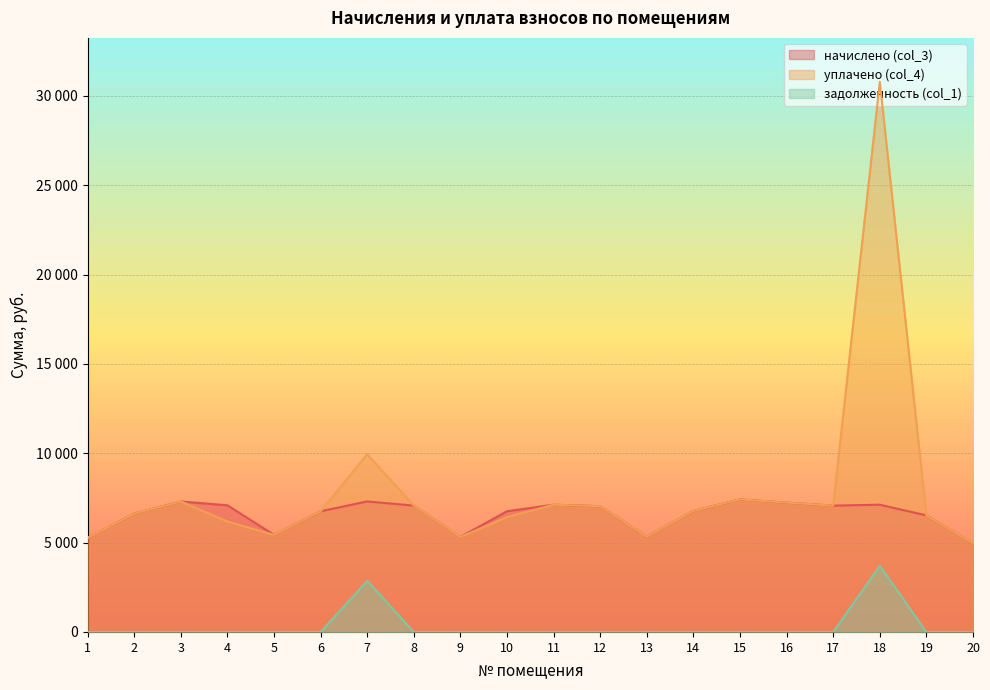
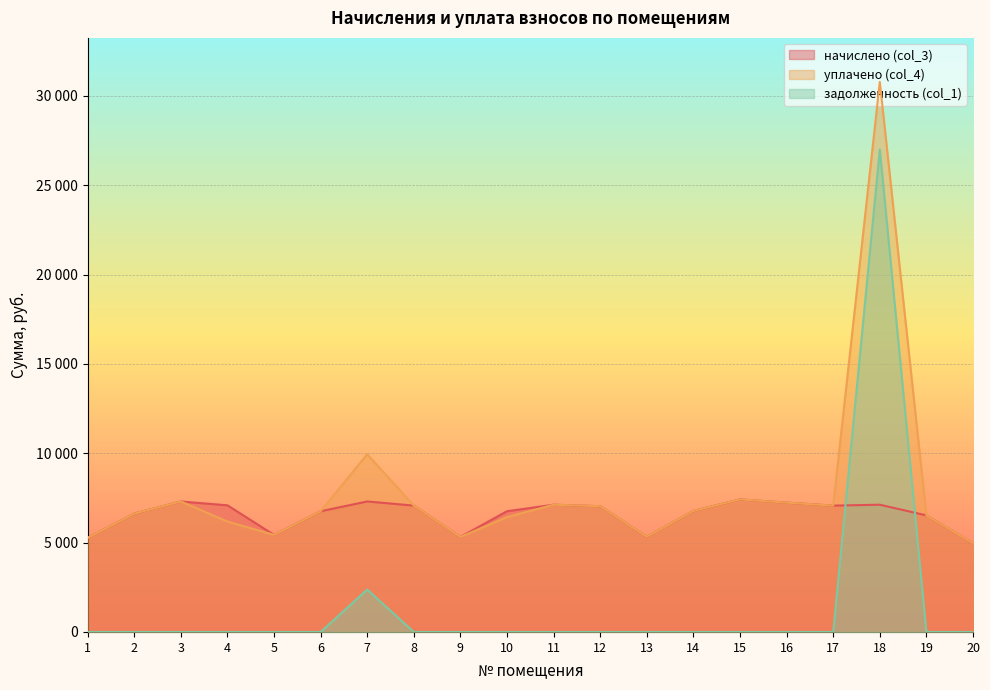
задолженность (col_1), 7: 2900 -> 2400
задолженность (col_1), 18: 3700 -> 27000
